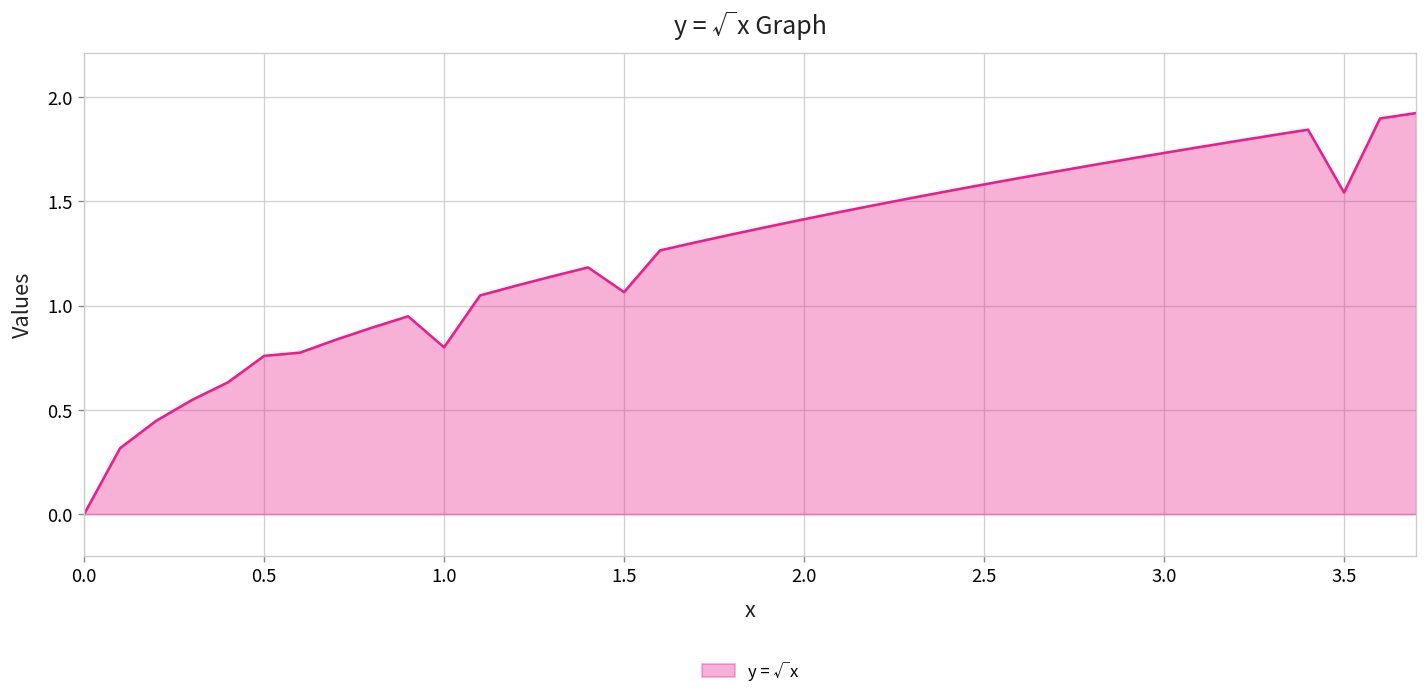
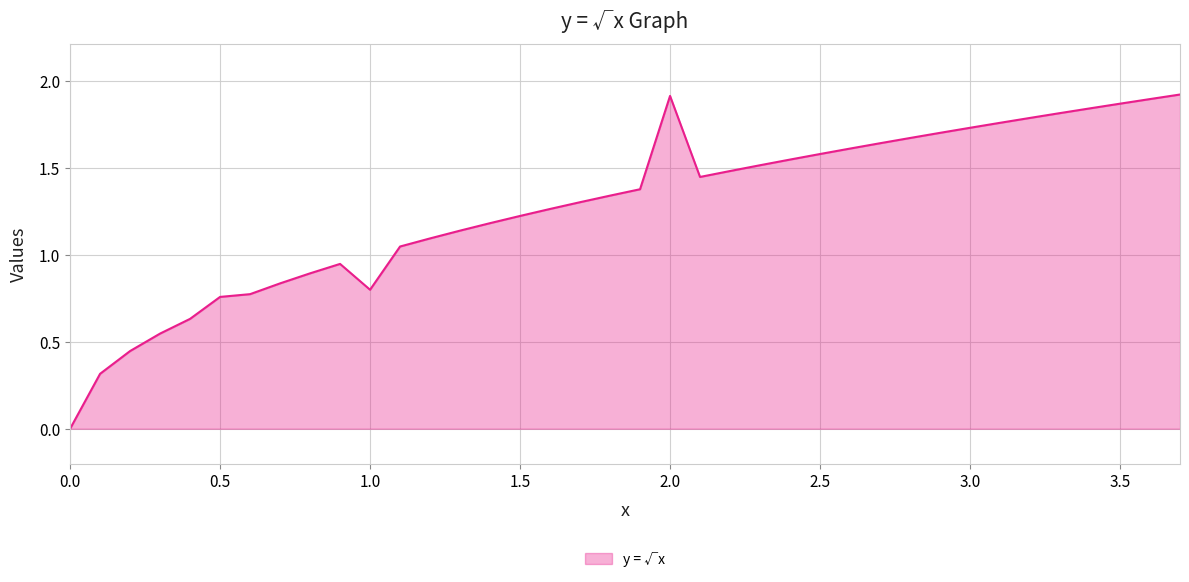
1.5: 1.06 -> 1.22
2.0: 1.41 -> 1.92
3.5: 1.54 -> 1.87
